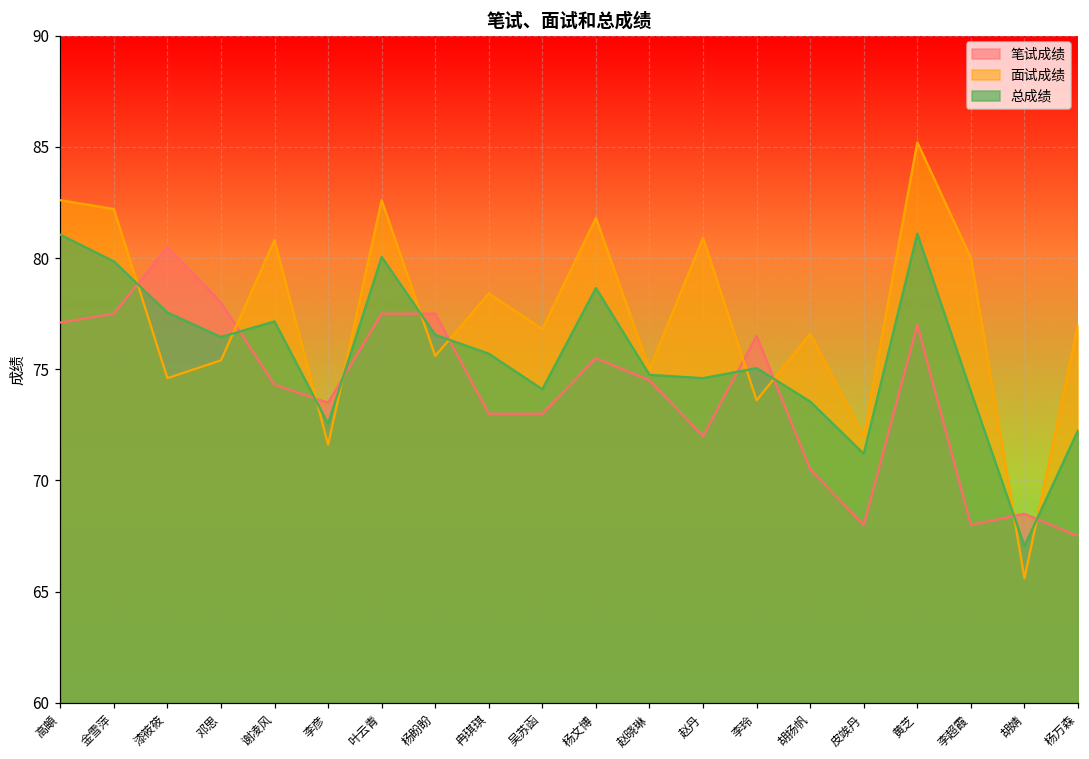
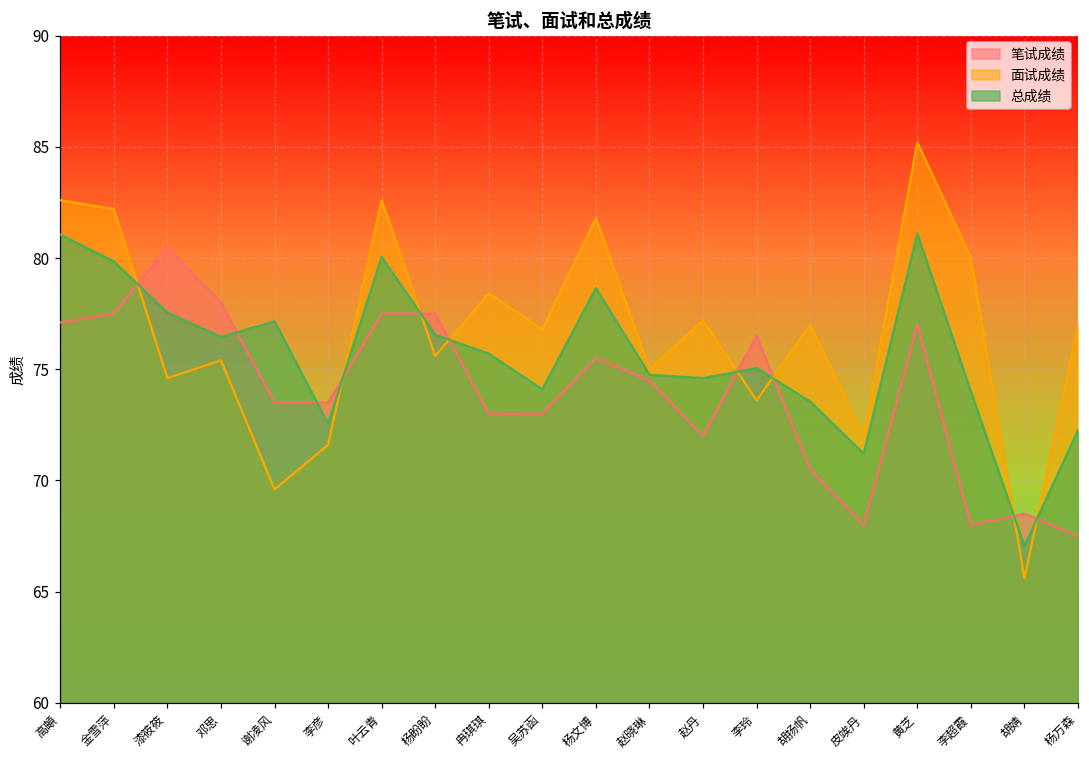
笔试成绩, 谢凌风: 74.3 -> 73.5
面试成绩, 谢凌风: 80.8 -> 69.6
面试成绩, 赵丹: 80.9 -> 77.2
面试成绩, 胡扬帆: 76.6 -> 77.0
